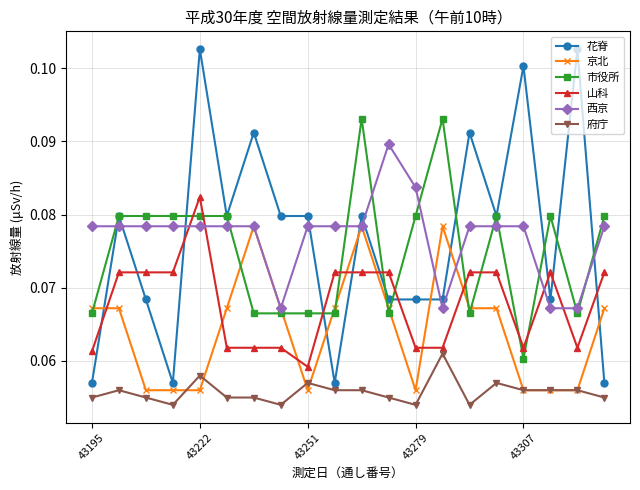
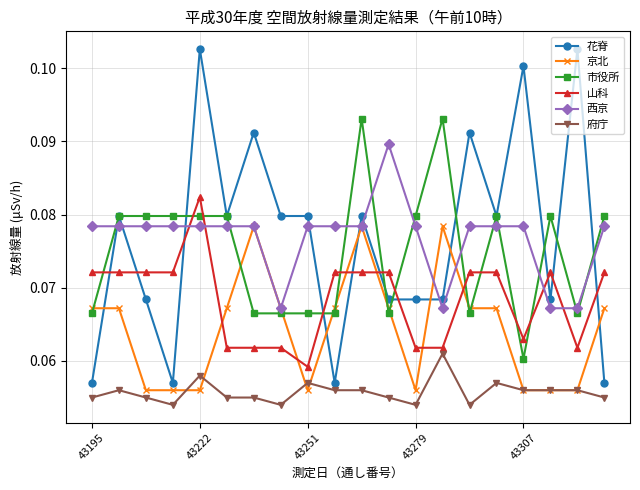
山科, 43195: 0.061 -> 0.072
西京, 43279: 0.084 -> 0.078
山科, 43307: 0.062 -> 0.063
